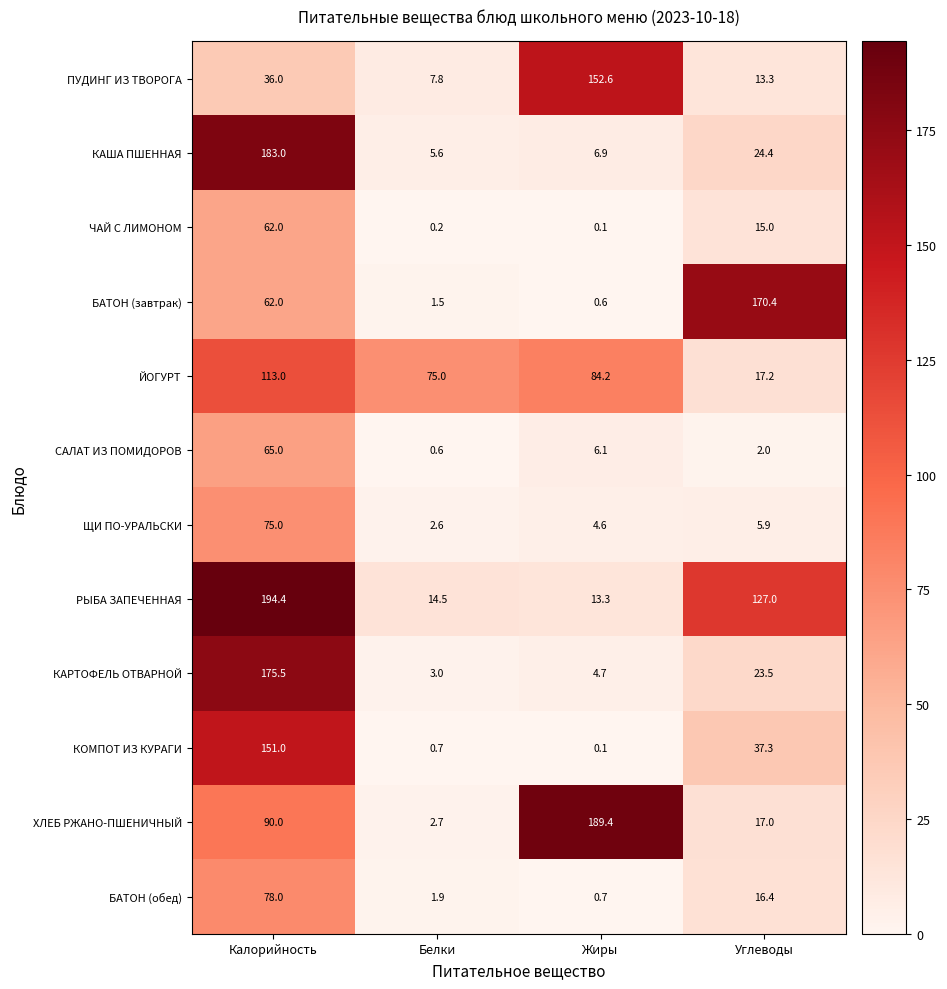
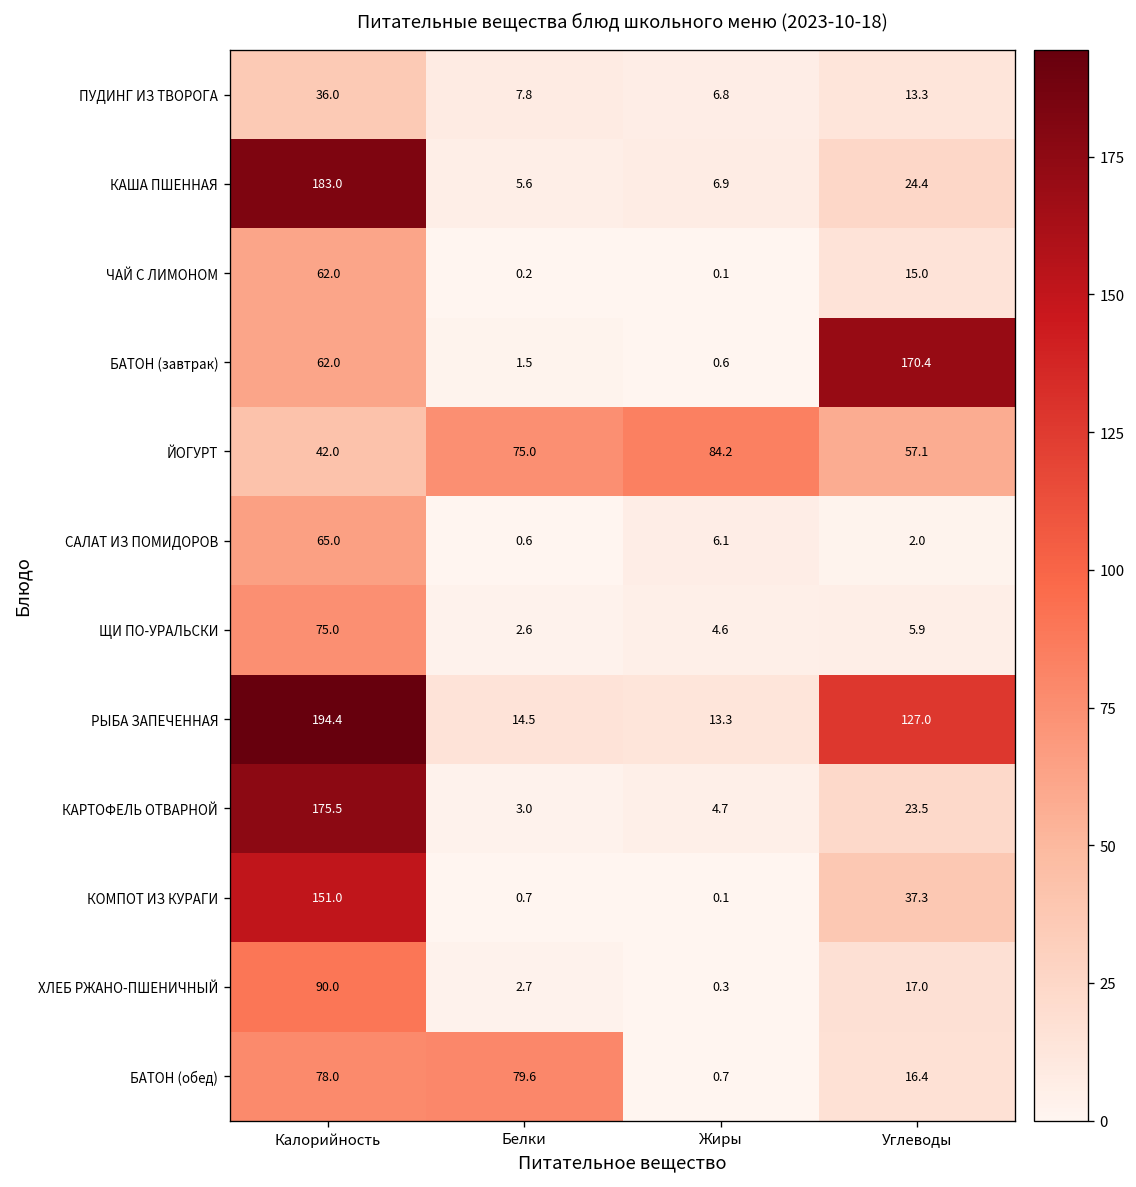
ПУДИНГ ИЗ ТВОРОГА, Жиры: 152.6 -> 6.8
ЙОГУРТ, Калорийность: 113.0 -> 42.0
ЙОГУРТ, Углеводы: 17.2 -> 57.1
ХЛЕБ РЖАНО-ПШЕНИЧНЫЙ, Жиры: 189.4 -> 0.3
БАТОН (обед), Белки: 1.9 -> 79.6
